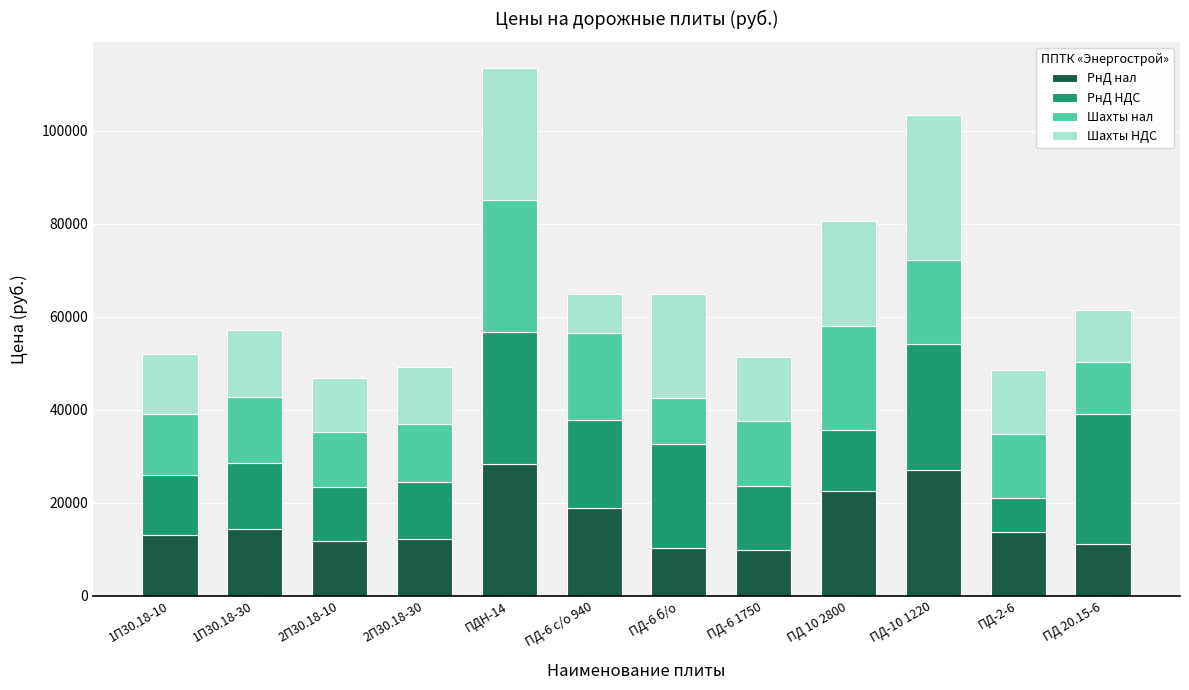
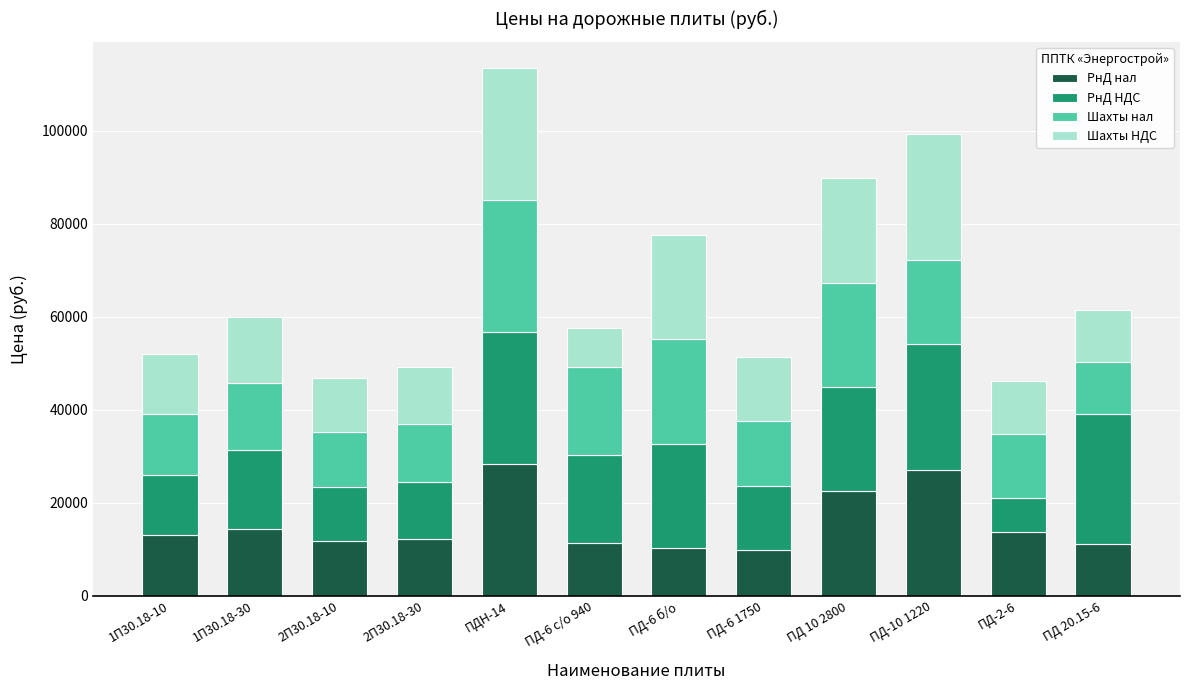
РнД НДС, 1П30.18-30: 14000 -> 17000
РнД нал, ПД-6 с/о 940: 19000 -> 11000
Шахты нал, ПД-6 б/о: 10000 -> 22000
РнД НДС, ПД 10 2800: 13000 -> 22000
Шахты НДС, ПД-10 1220: 31000 -> 27000
Шахты НДС, ПД-2-6: 14000 -> 11000
